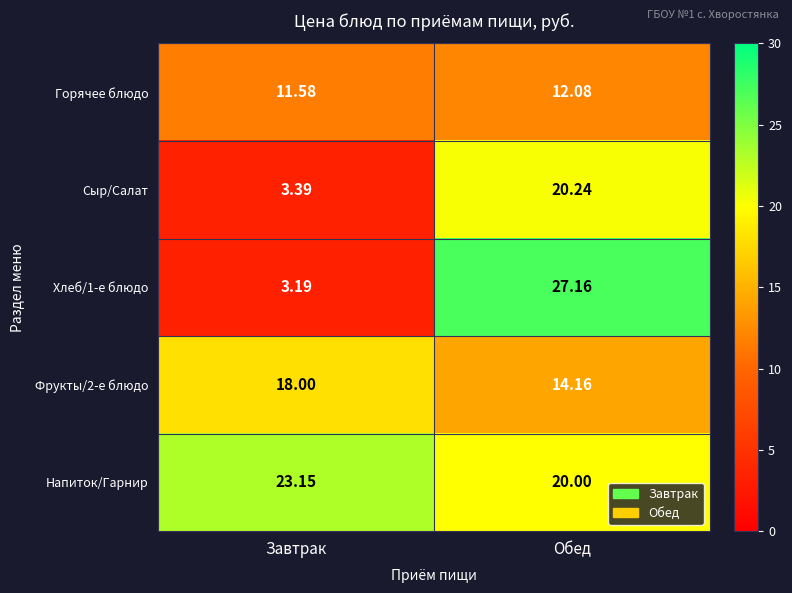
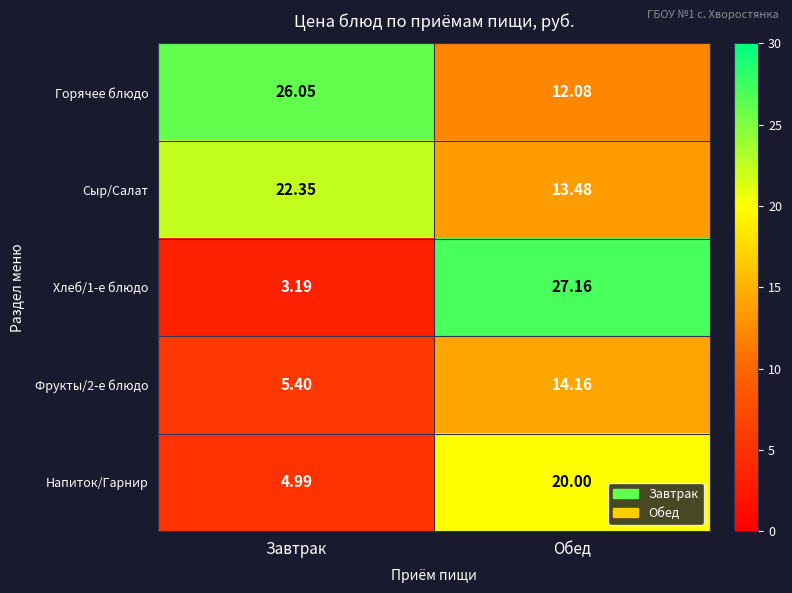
Горячее блюдо, Завтрак: 11.58 -> 26.05
Сыр/Салат, Завтрак: 3.39 -> 22.35
Сыр/Салат, Обед: 20.24 -> 13.48
Фрукты/2-е блюдо, Завтрак: 18.00 -> 5.40
Напиток/Гарнир, Завтрак: 23.15 -> 4.99
